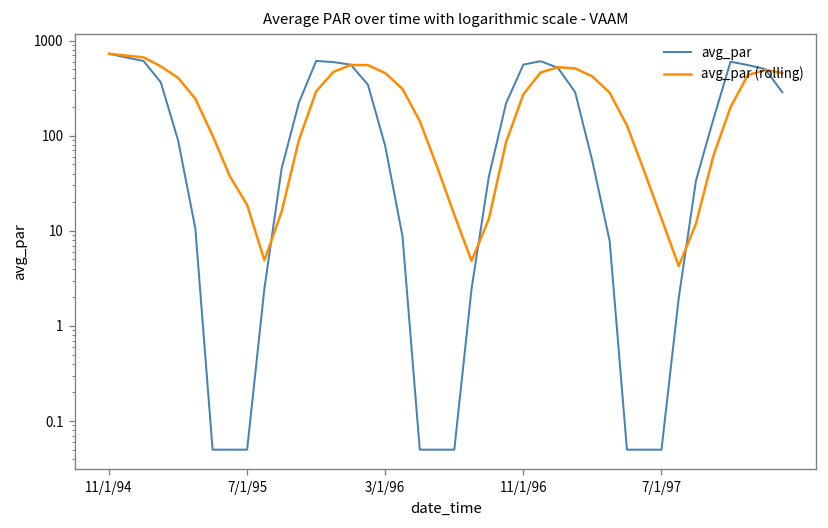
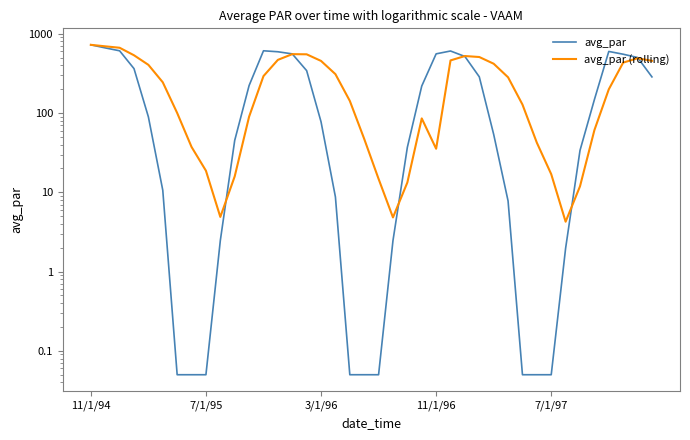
avg_par (rolling), 11/1/96: 270 -> 40
avg_par (rolling), 7/1/97: 13 -> 17
